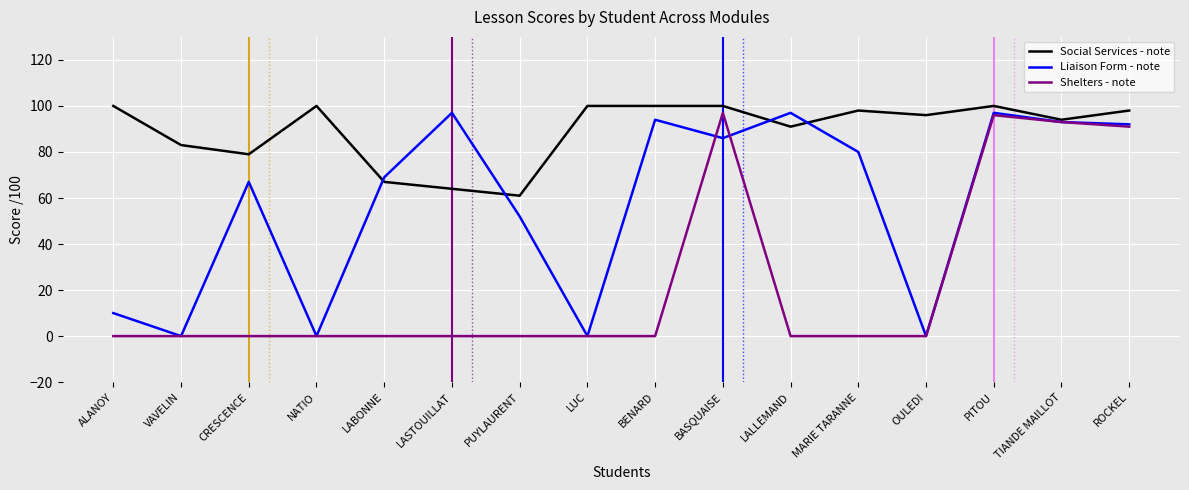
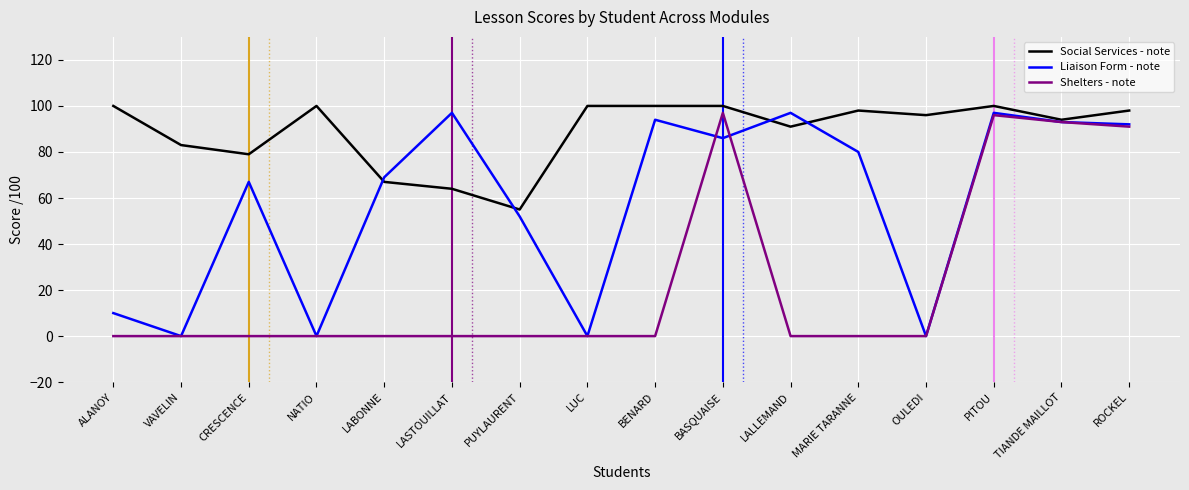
Social Services - note, PUYLAURENT: 61 -> 55
